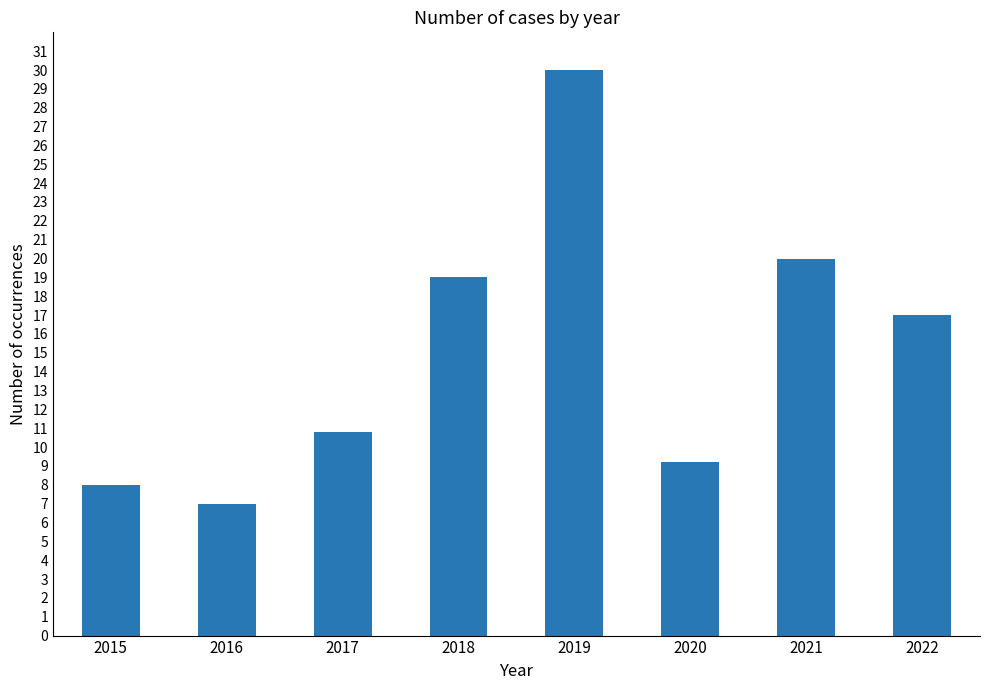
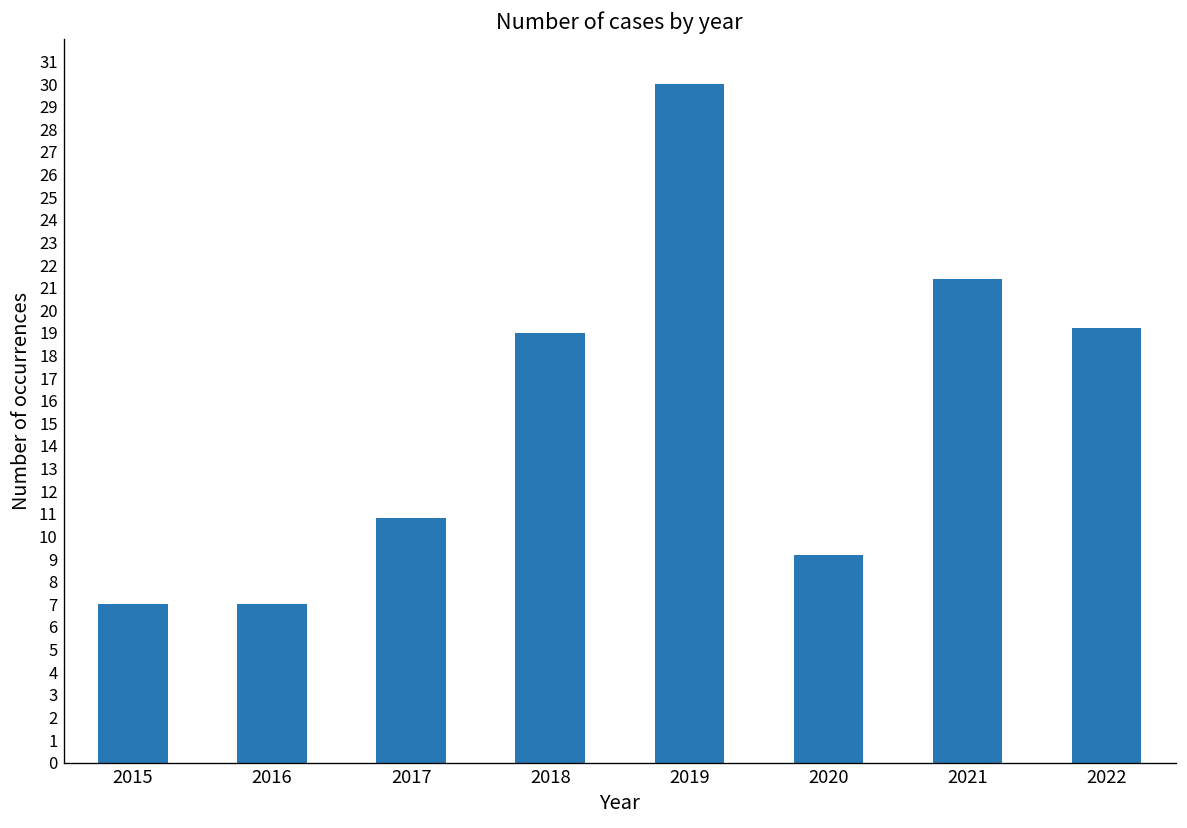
2015: 8 -> 7
2021: 20.0 -> 21.4
2022: 17.0 -> 19.2
